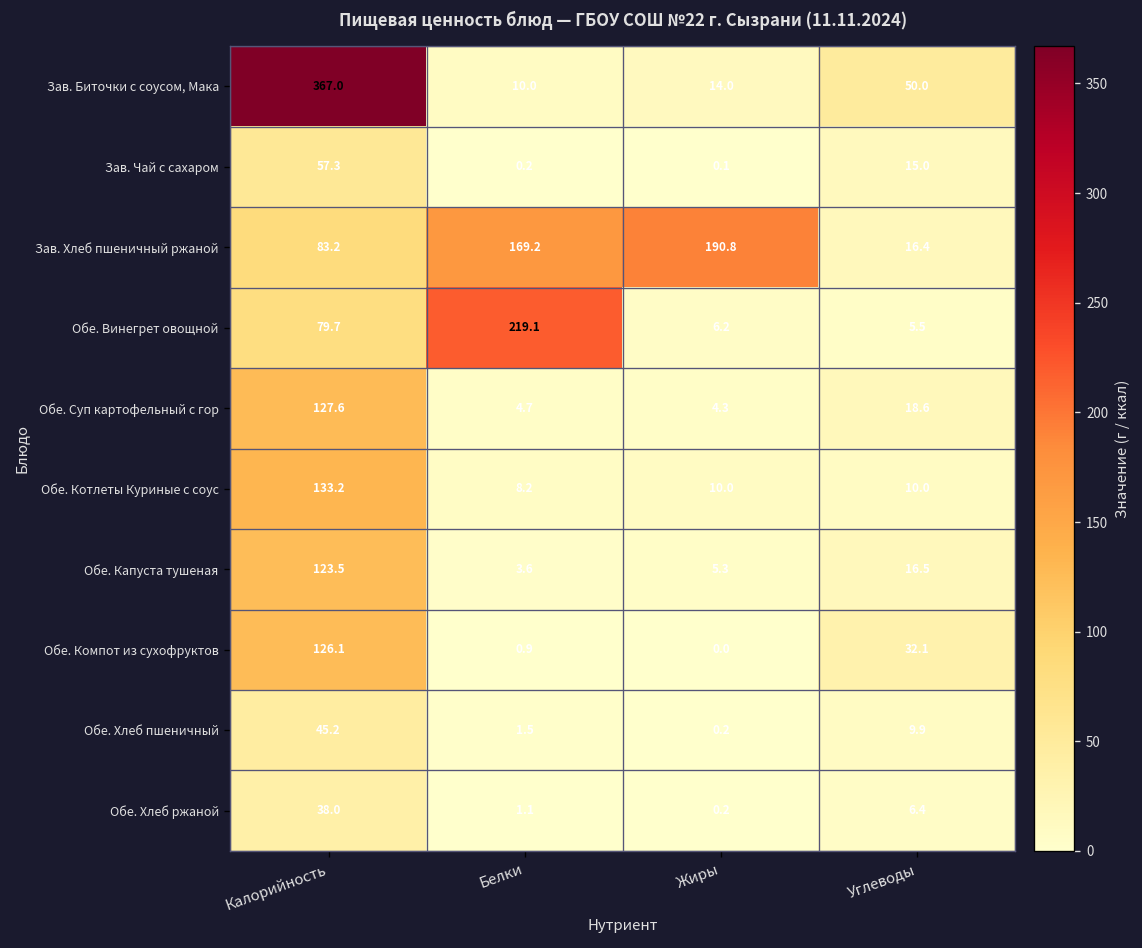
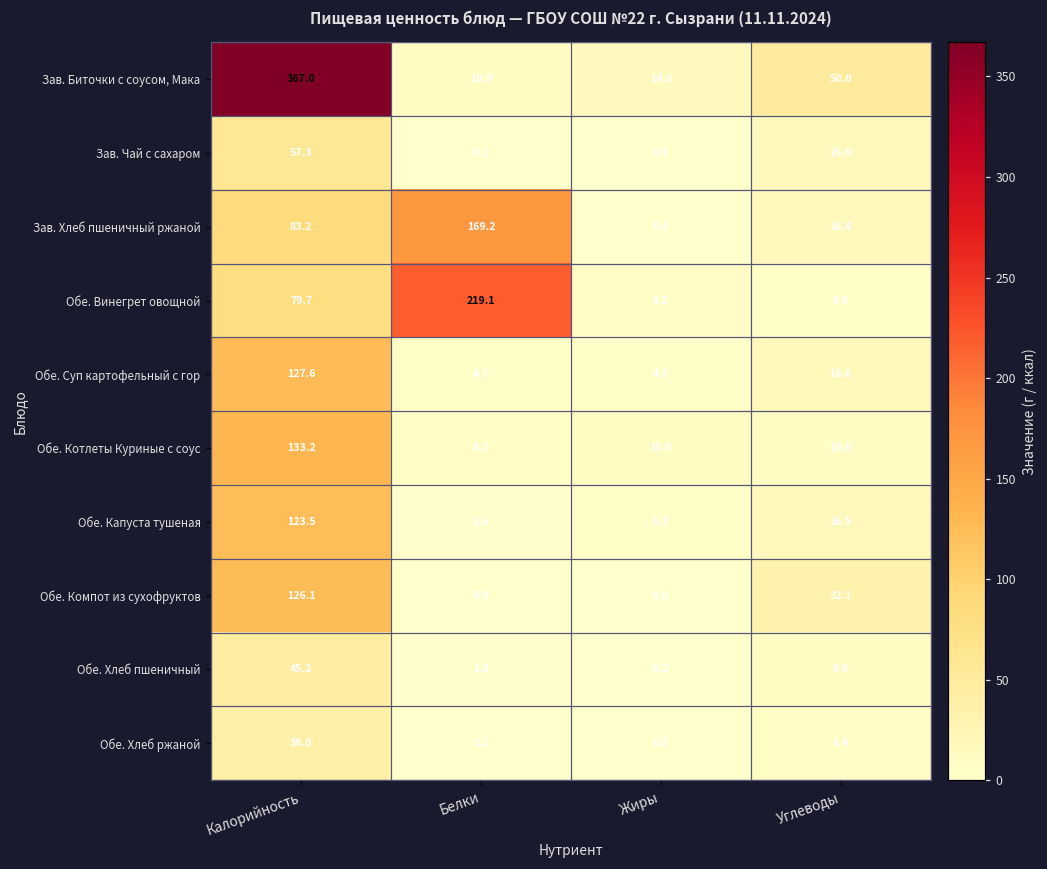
Зав. Хлеб пшеничный ржаной, Жиры: 190.8 -> 0.4
